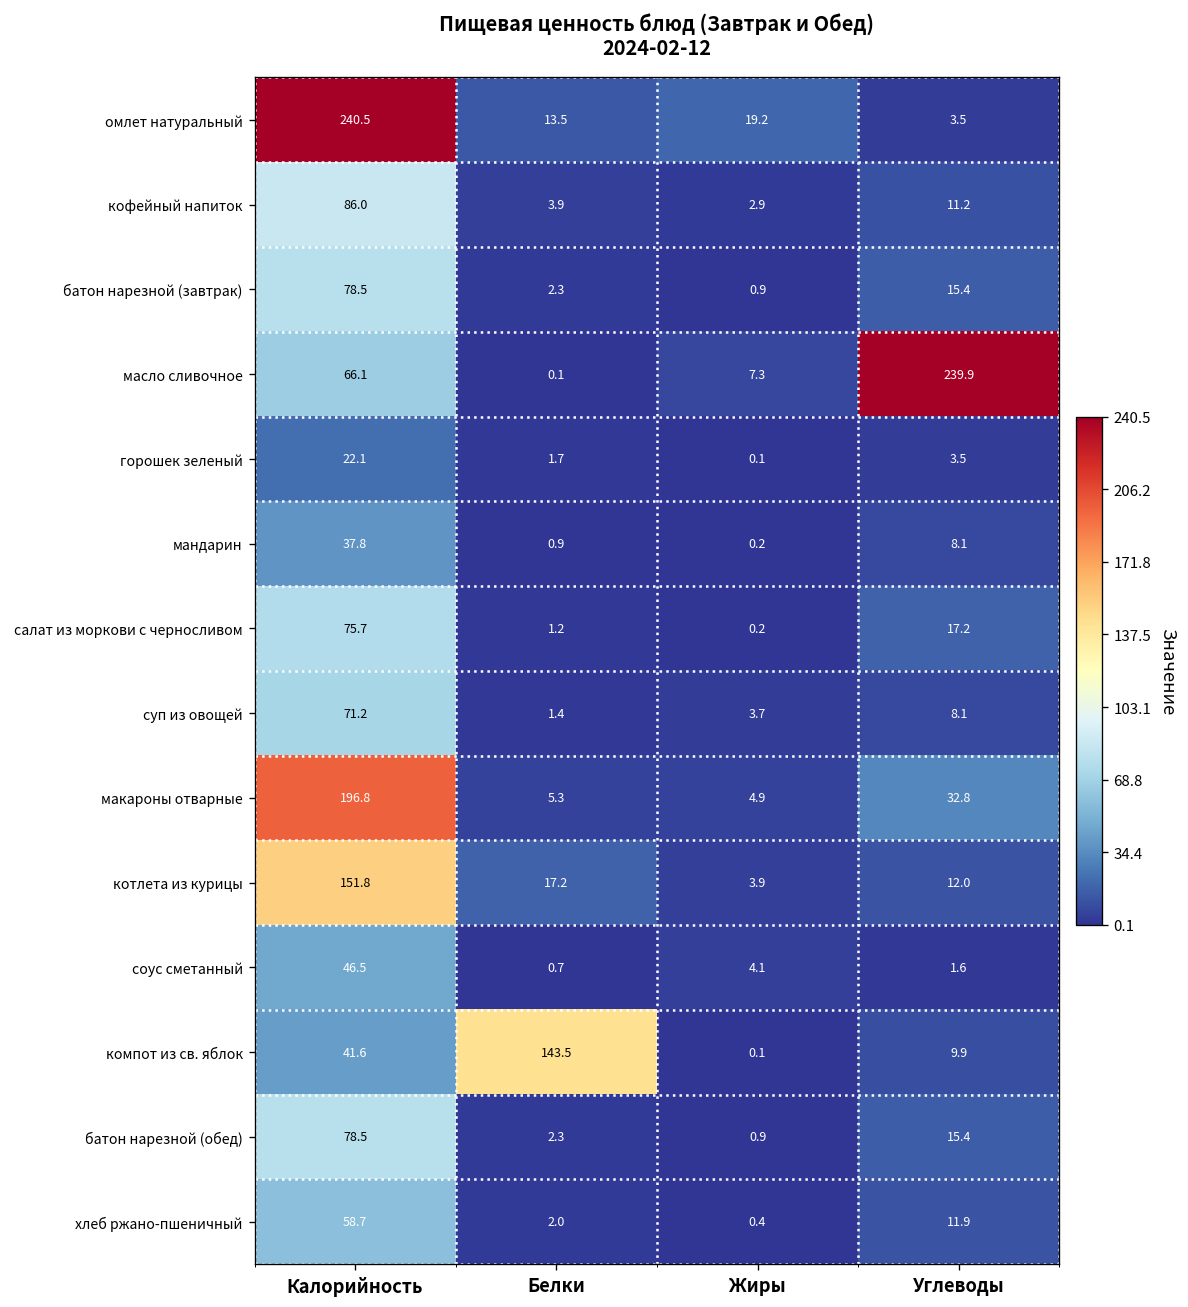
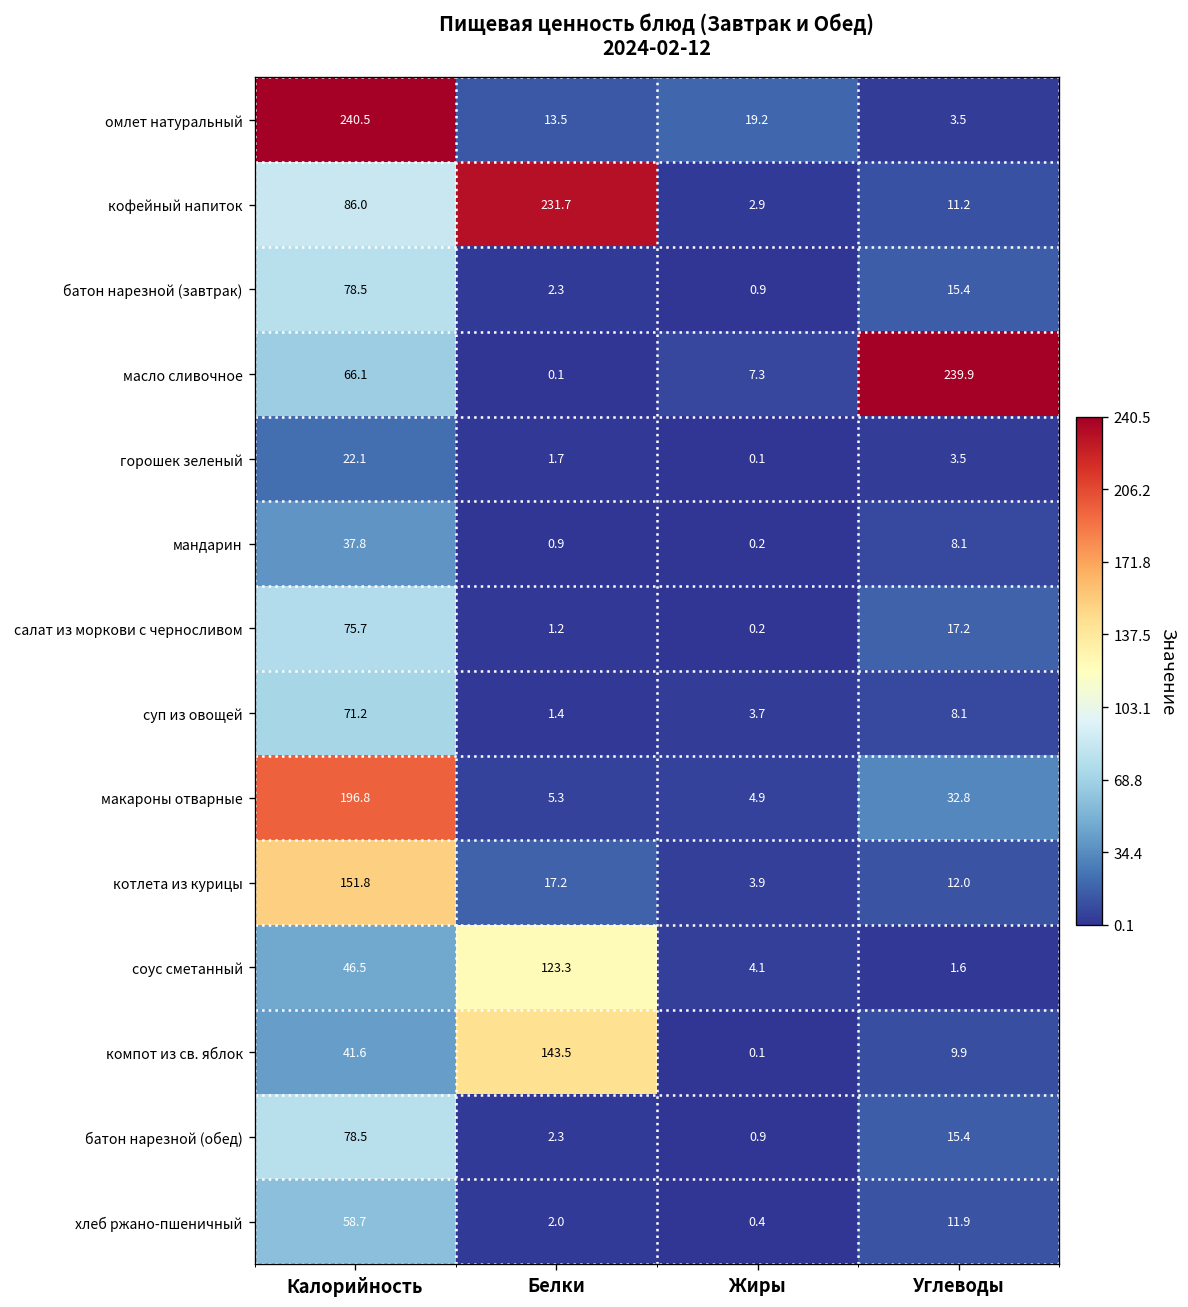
кофейный напиток, Белки: 3.9 -> 231.7
соус сметанный, Белки: 0.7 -> 123.3
